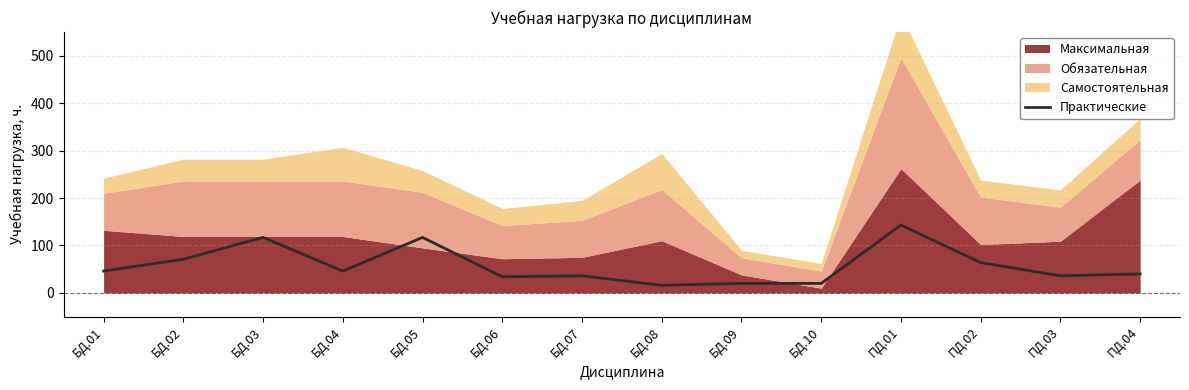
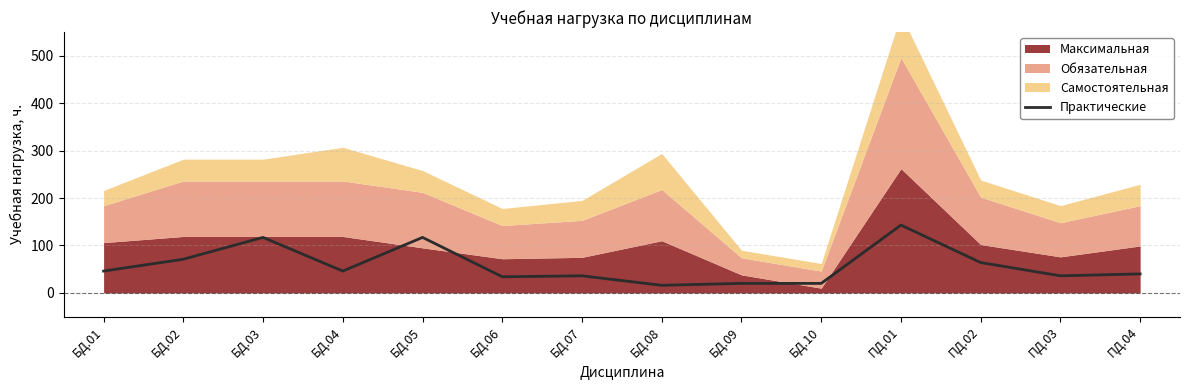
Максимальная, БД.01: 130 -> 110
Максимальная, ПД.03: 110 -> 80
Максимальная, ПД.04: 240 -> 100
